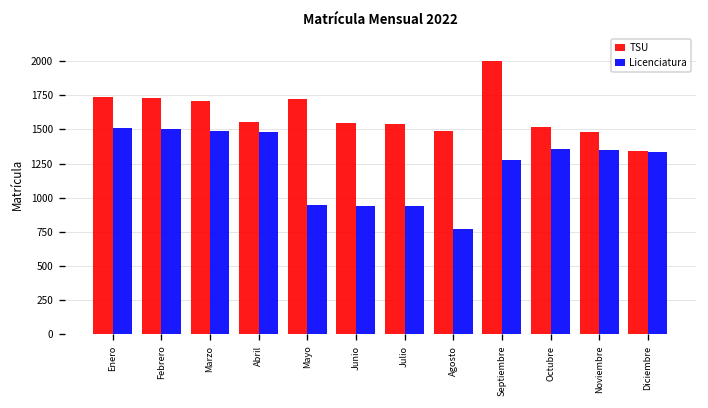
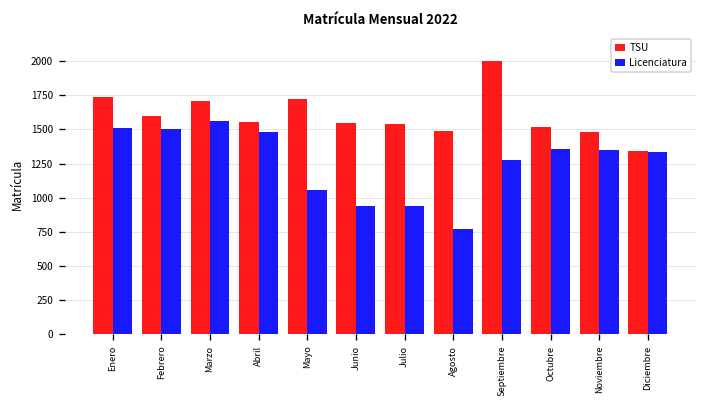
TSU, Febrero: 1730 -> 1600
Licenciatura, Marzo: 1490 -> 1560
Licenciatura, Mayo: 950 -> 1060
